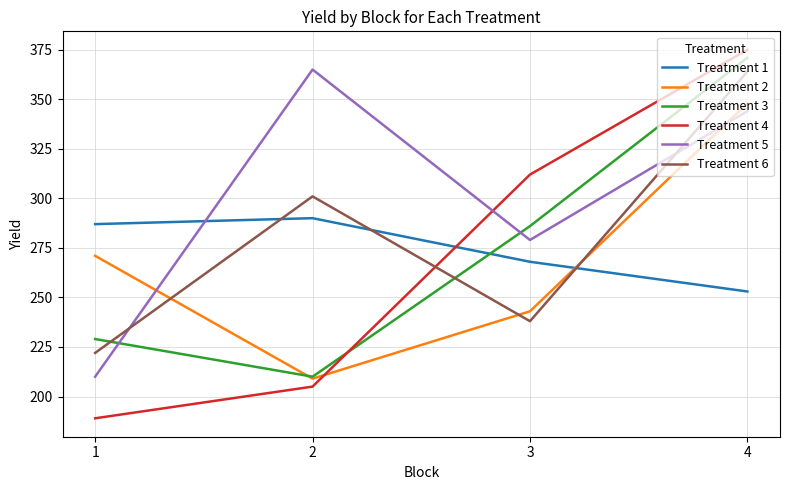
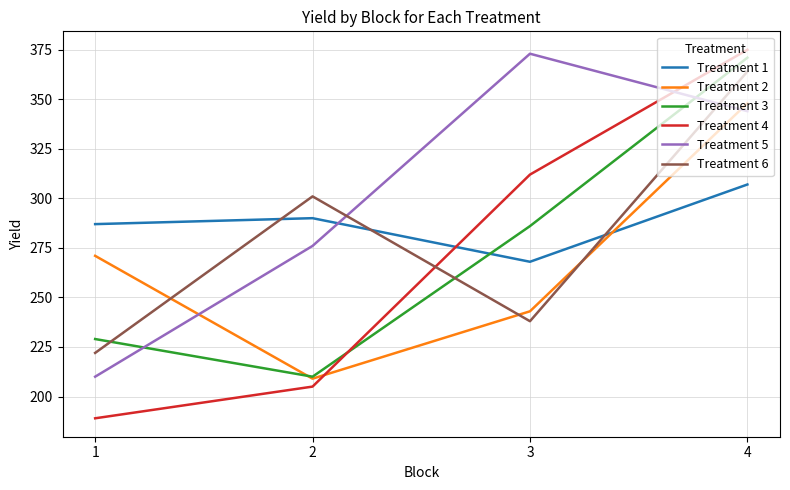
Treatment 5, 2: 365 -> 276
Treatment 5, 3: 279 -> 373
Treatment 1, 4: 253 -> 307
